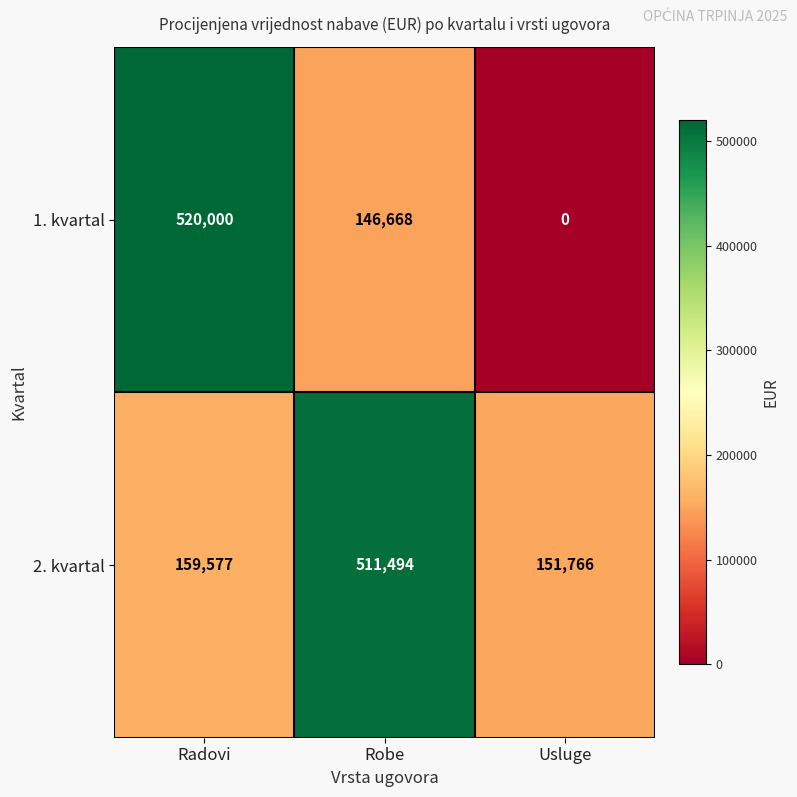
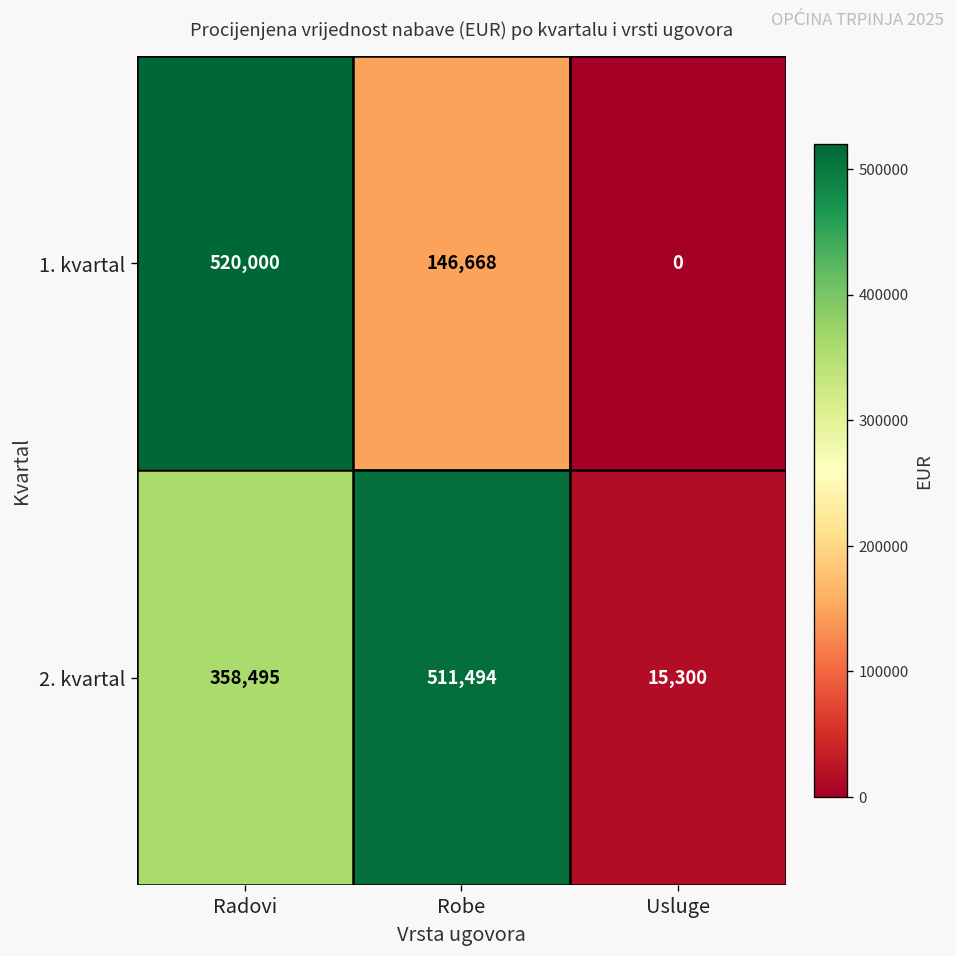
2. kvartal, Radovi: 159,577 -> 358,495
2. kvartal, Usluge: 151,766 -> 15,300
